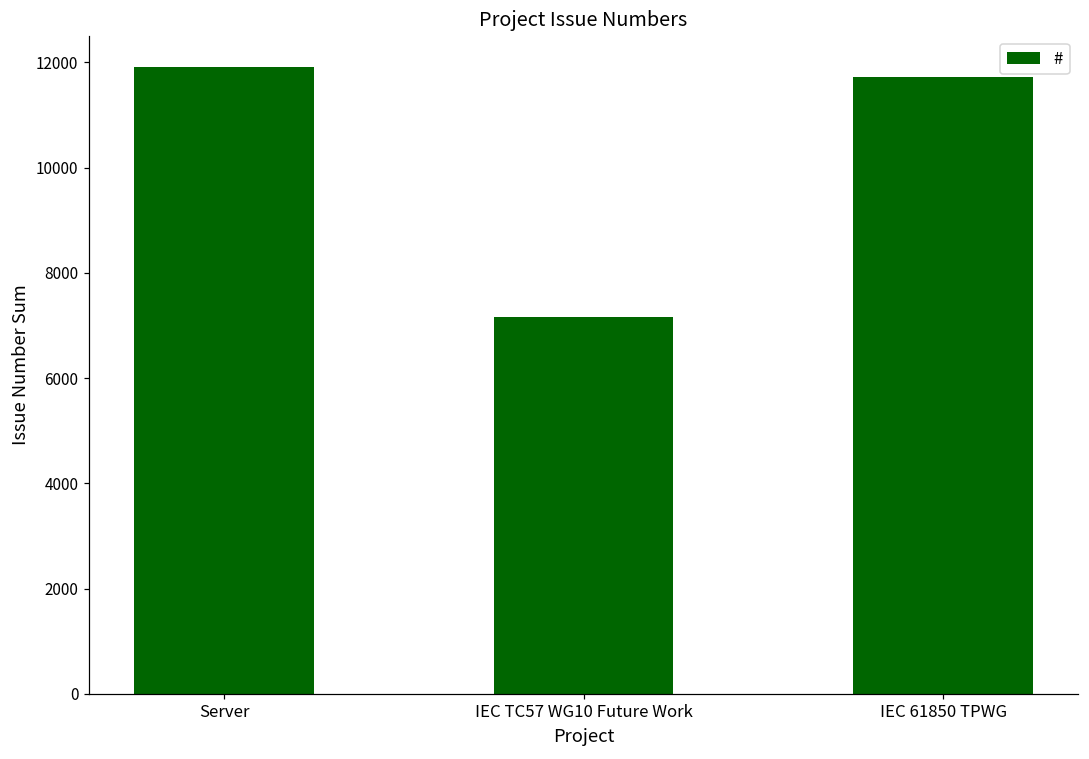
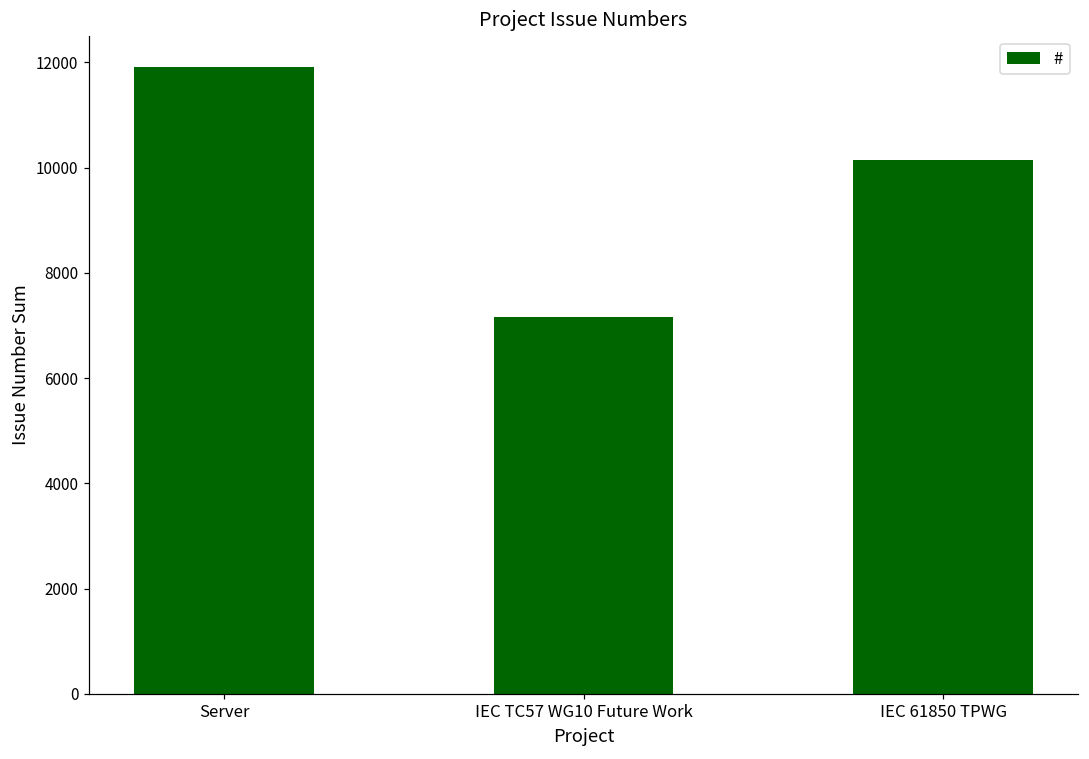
IEC 61850 TPWG: 11700 -> 10200
